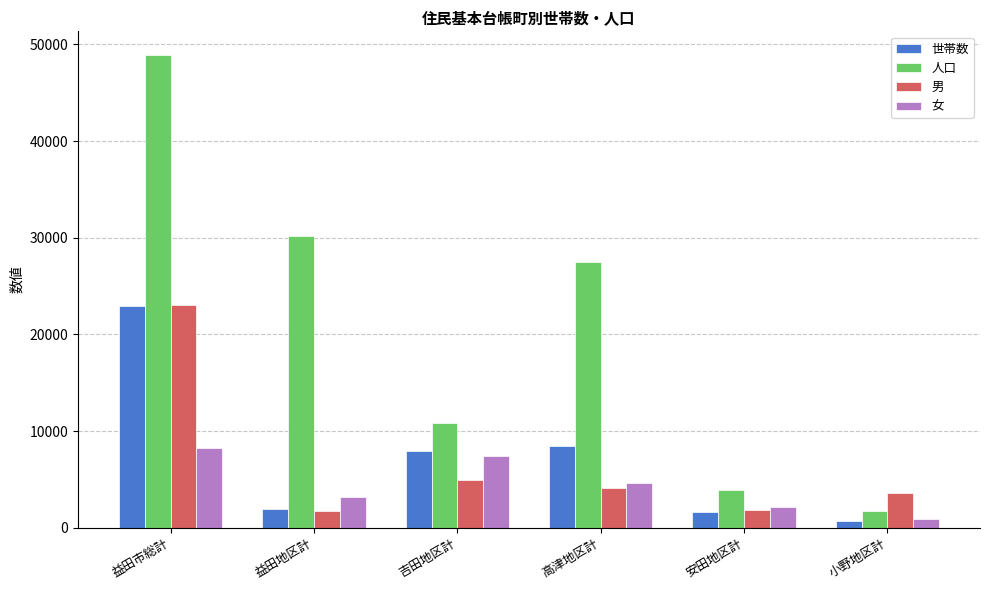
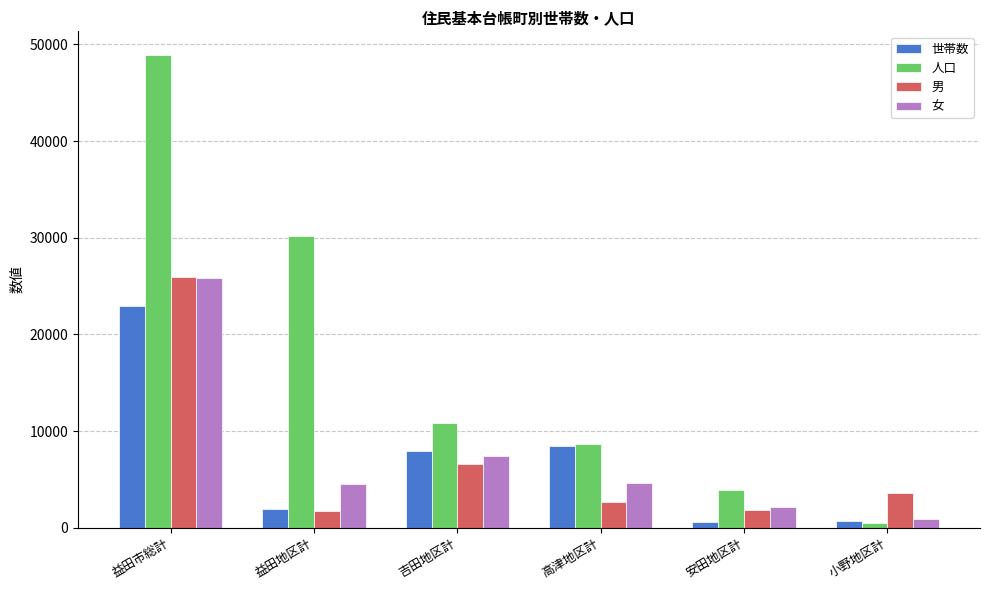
男, 益田市総計: 23000 -> 26000
女, 益田市総計: 8000 -> 26000
女, 益田地区計: 3000 -> 4000
男, 吉田地区計: 5000 -> 7000
人口, 高津地区計: 28000 -> 9000
男, 高津地区計: 4000 -> 3000
世帯数, 安田地区計: 2000 -> 1000
人口, 小野地区計: 2000 -> 1000
